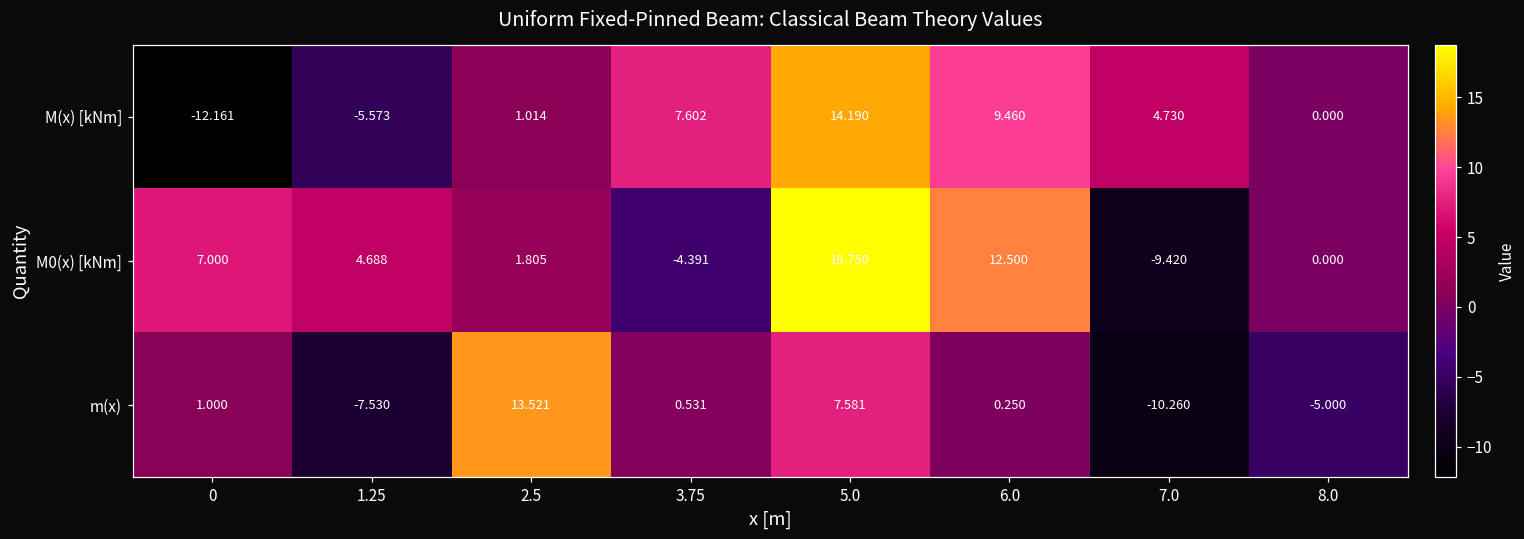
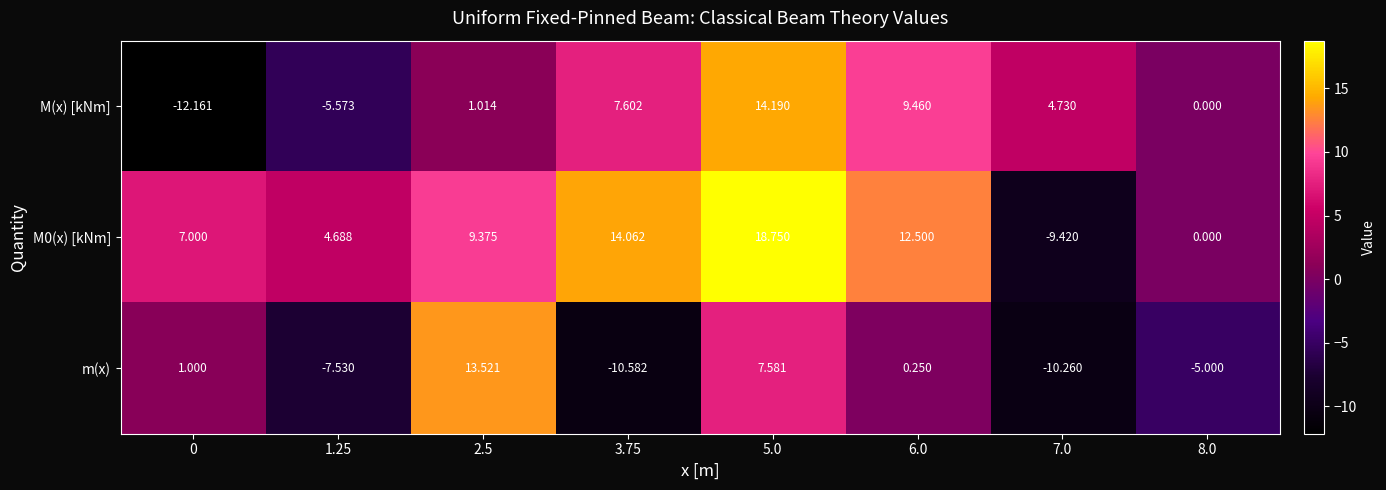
M0(x) [kNm], 2.5: 1.805 -> 9.375
M0(x) [kNm], 3.75: -4.391 -> 14.062
m(x), 3.75: 0.531 -> -10.582
